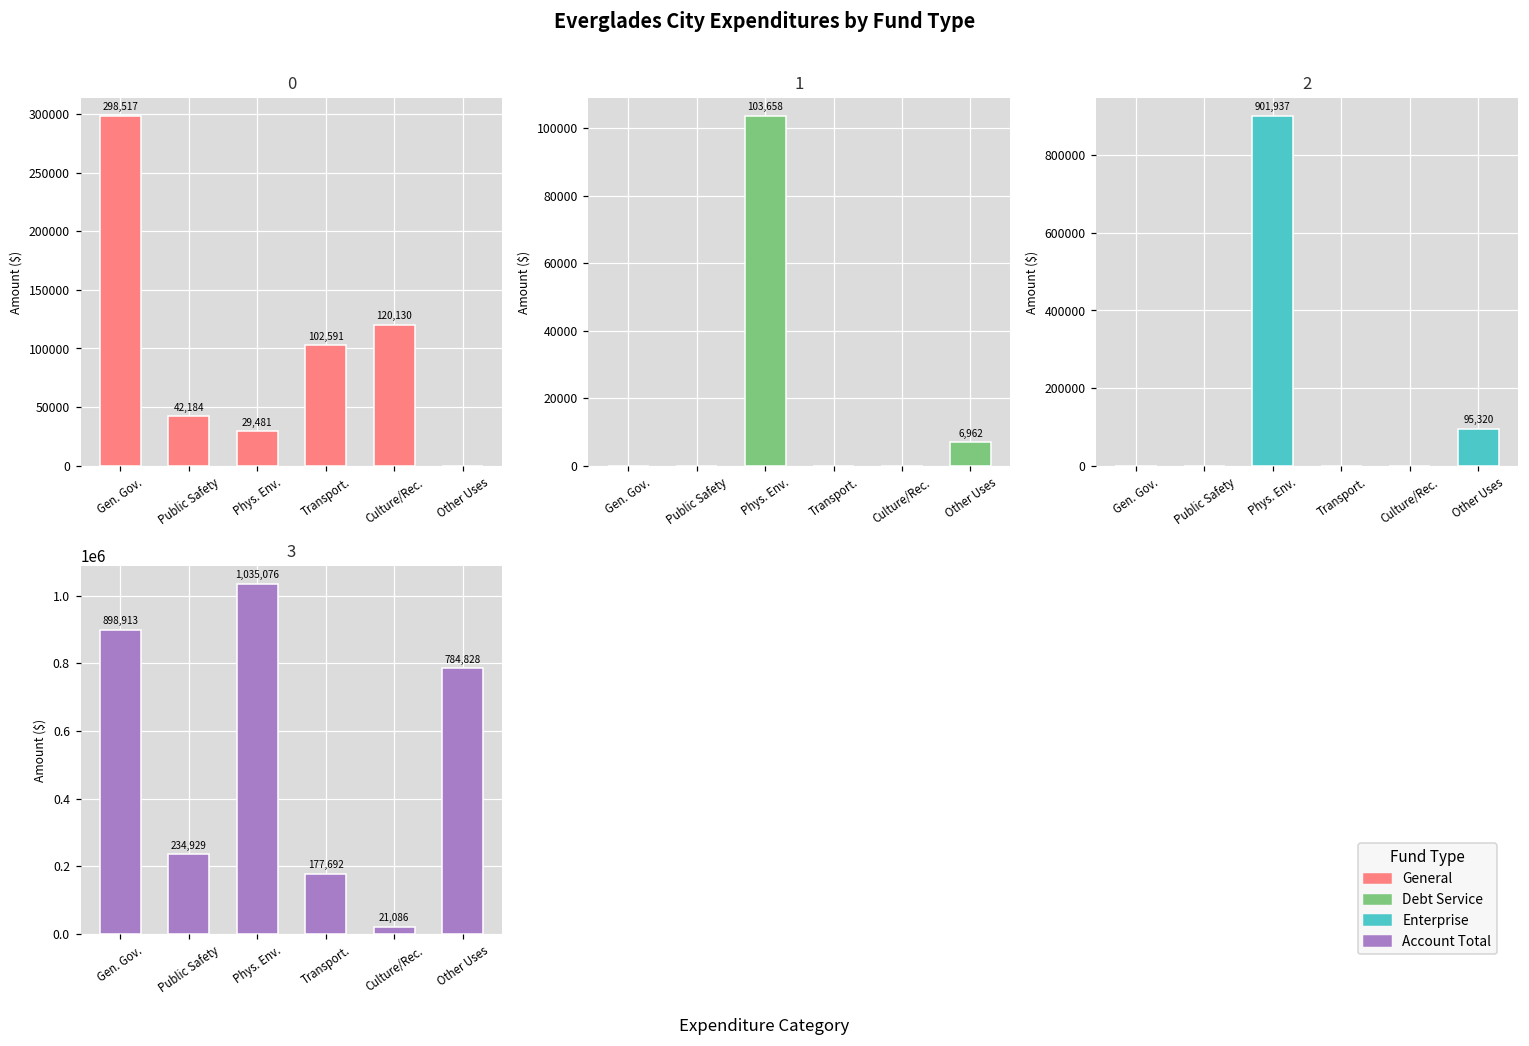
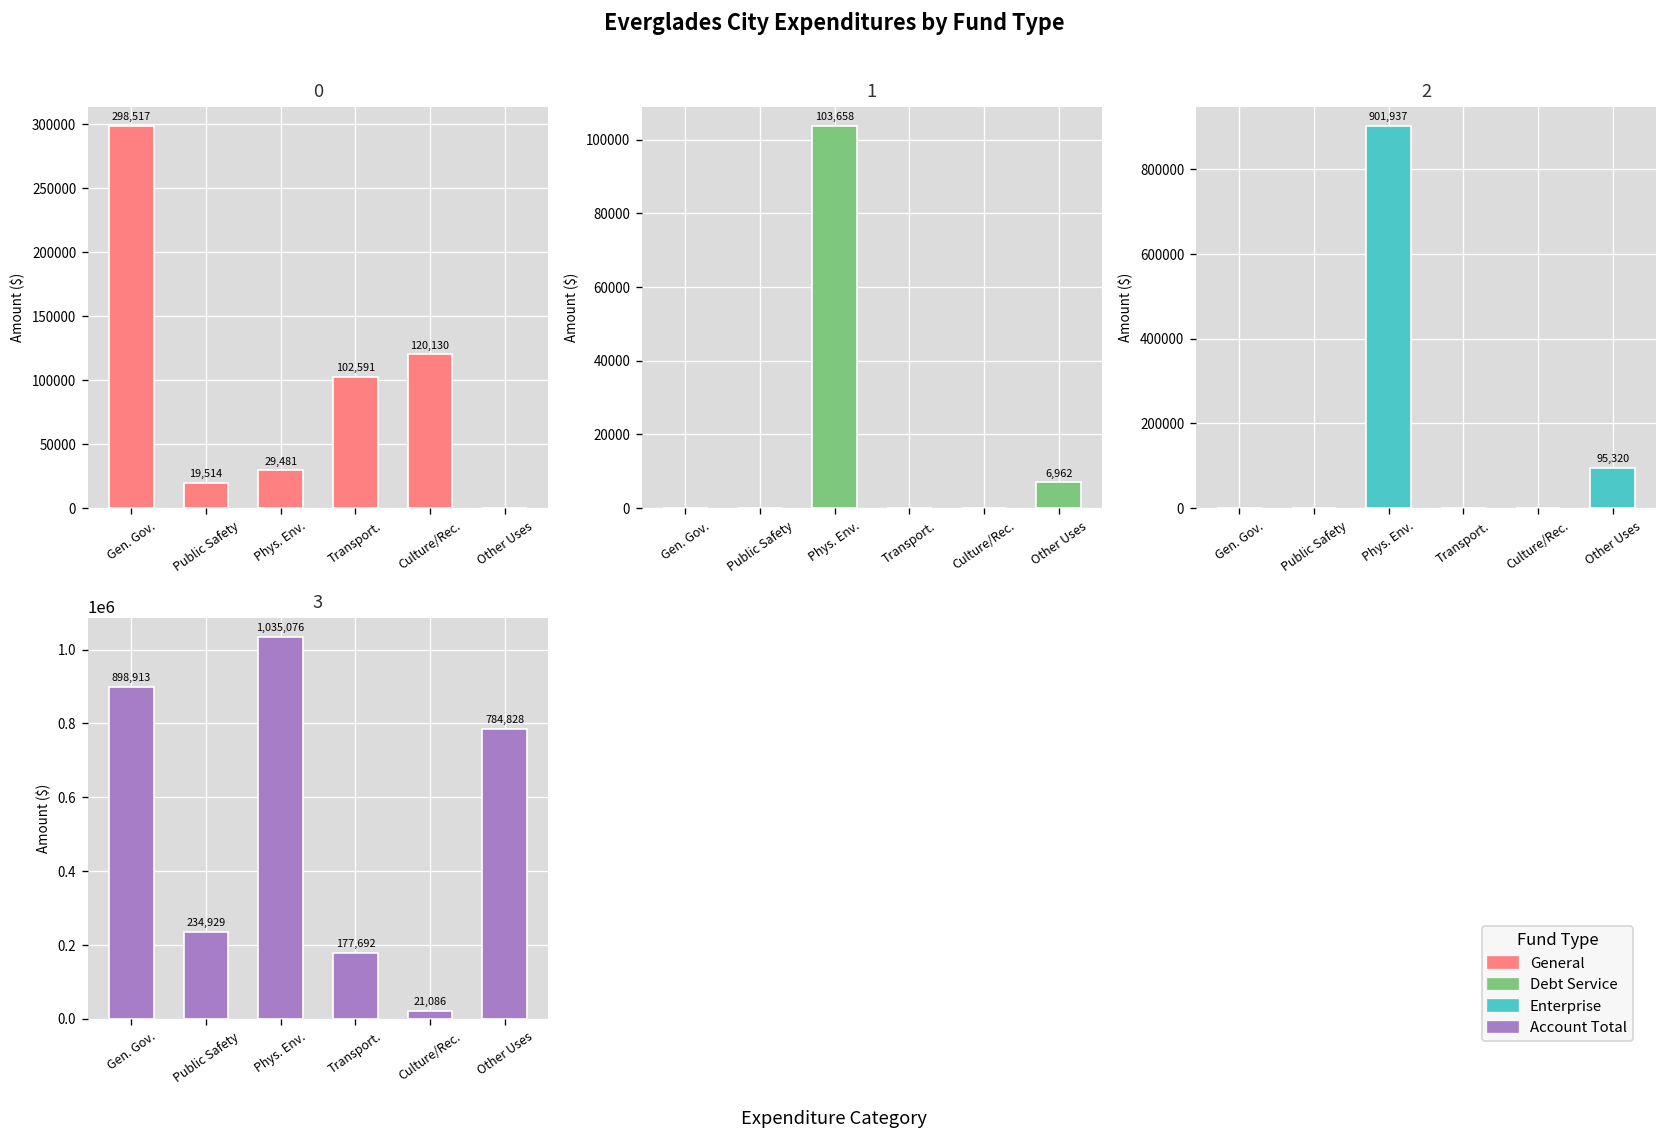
0, Public Safety: 42,184 -> 19,514
